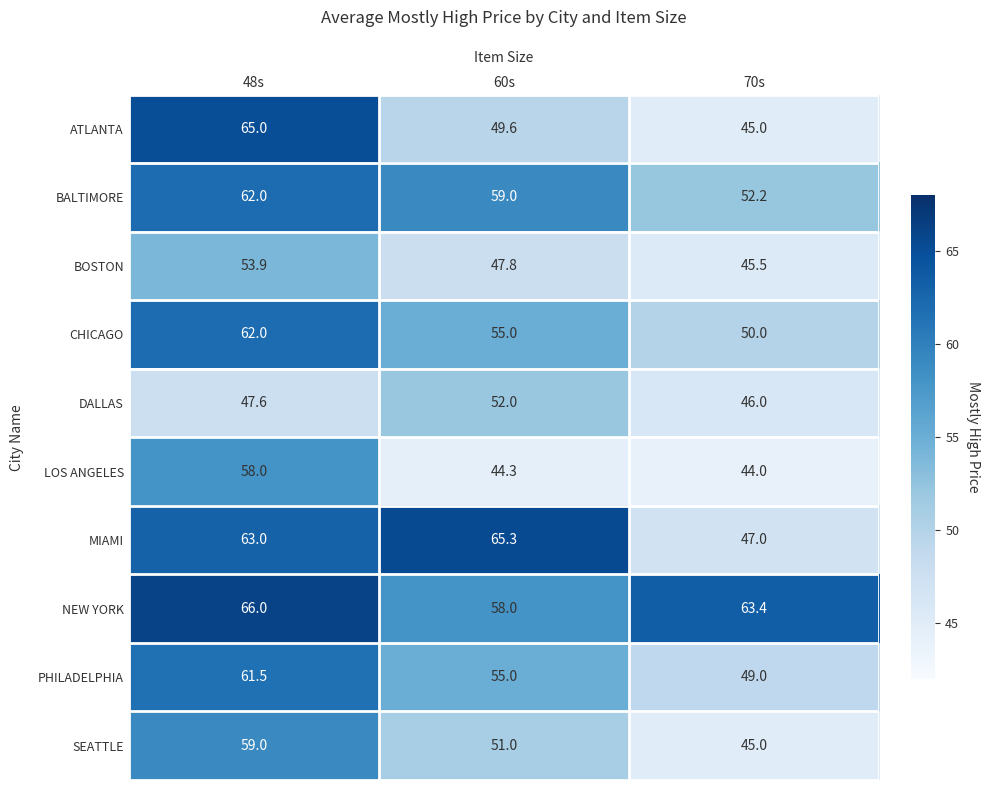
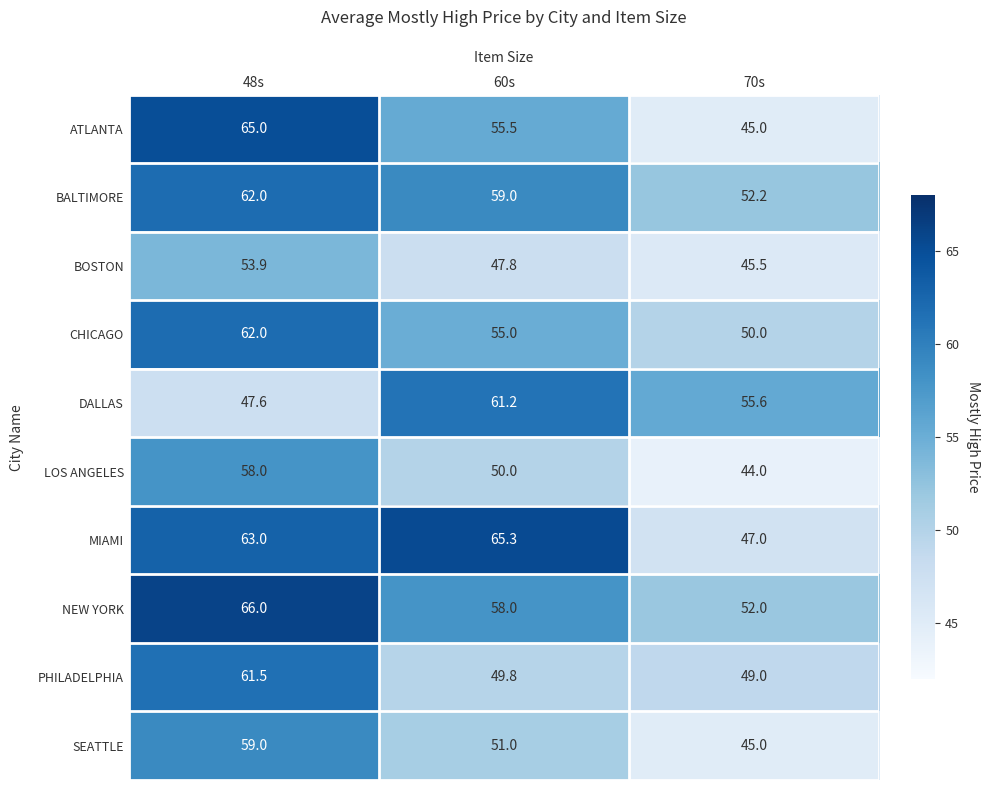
ATLANTA, 60s: 49.6 -> 55.5
DALLAS, 60s: 52.0 -> 61.2
DALLAS, 70s: 46.0 -> 55.6
LOS ANGELES, 60s: 44.3 -> 50.0
NEW YORK, 70s: 63.4 -> 52.0
PHILADELPHIA, 60s: 55.0 -> 49.8
